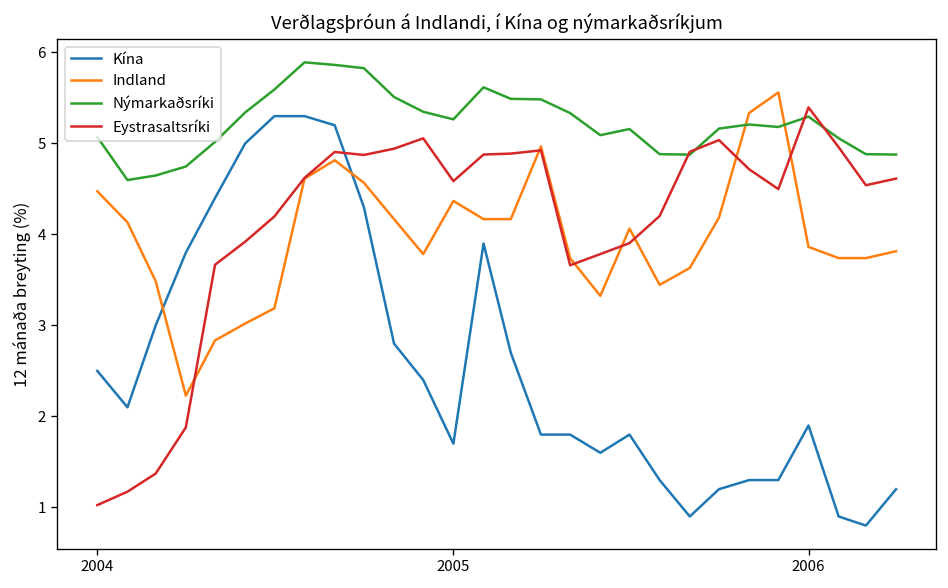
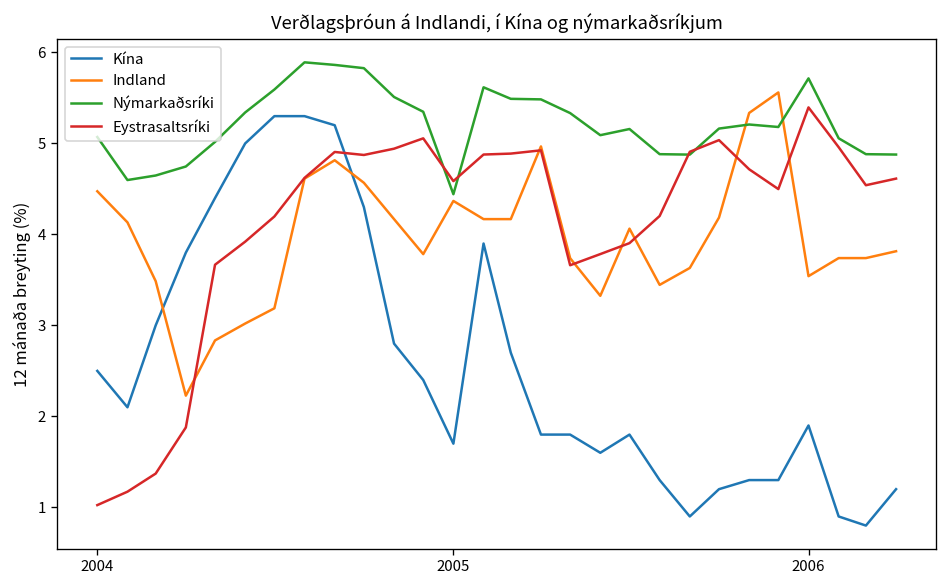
Nýmarkaðsríki, 2005: 5.3 -> 4.4
Indland, 2006: 3.9 -> 3.5
Nýmarkaðsríki, 2006: 5.3 -> 5.7
